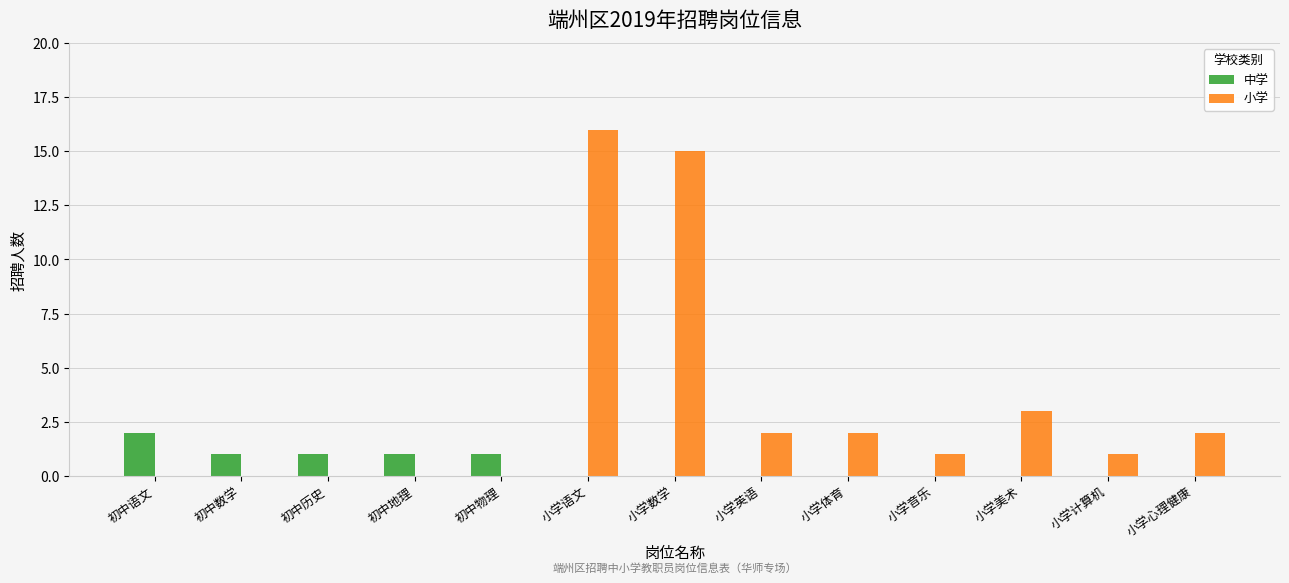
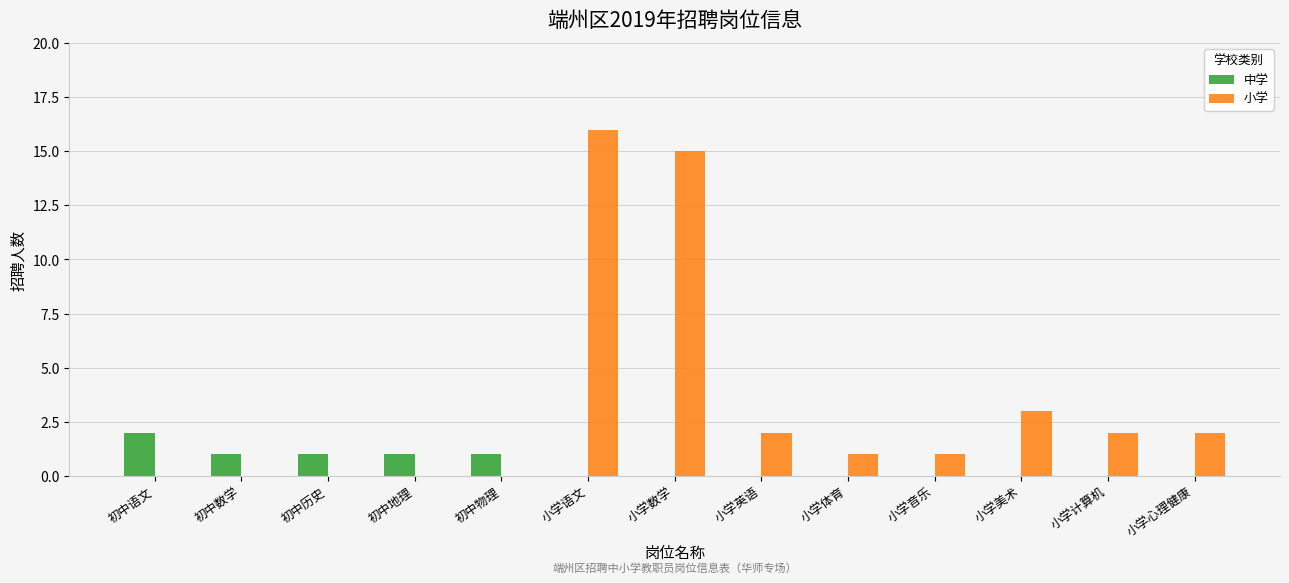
小学, 小学体育: 2 -> 1
小学, 小学计算机: 1 -> 2
